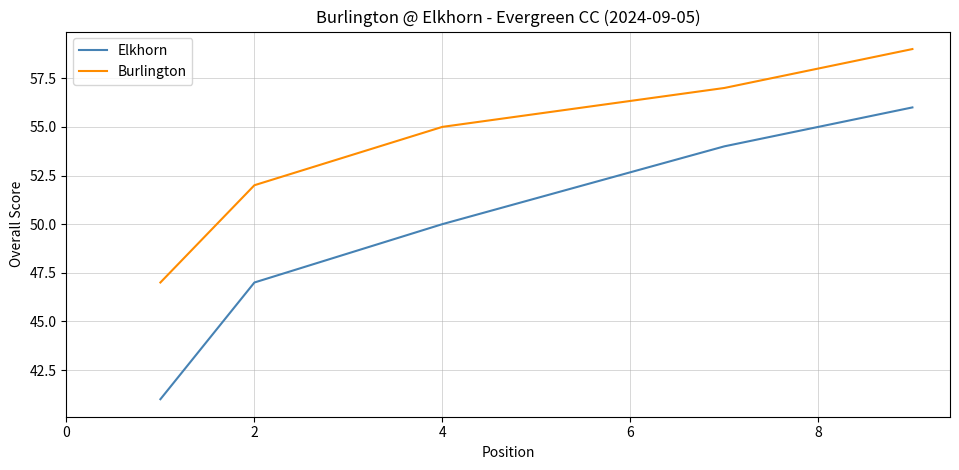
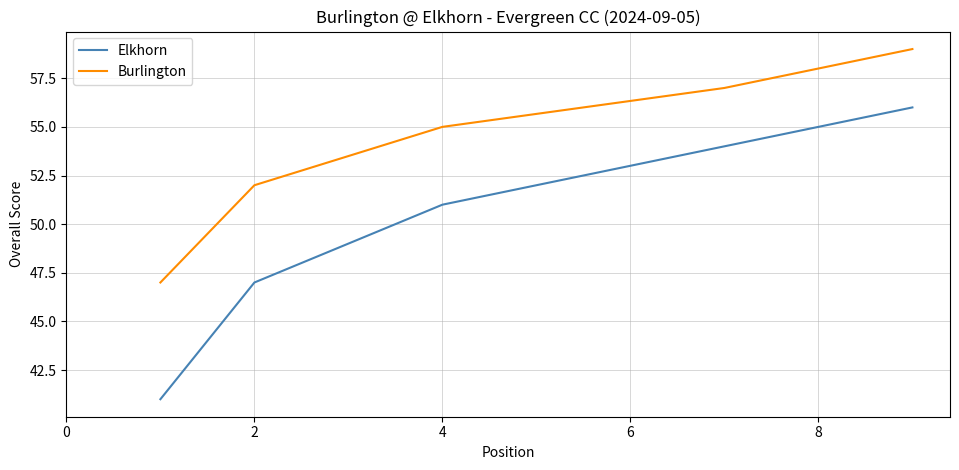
Elkhorn, 4: 50 -> 51
